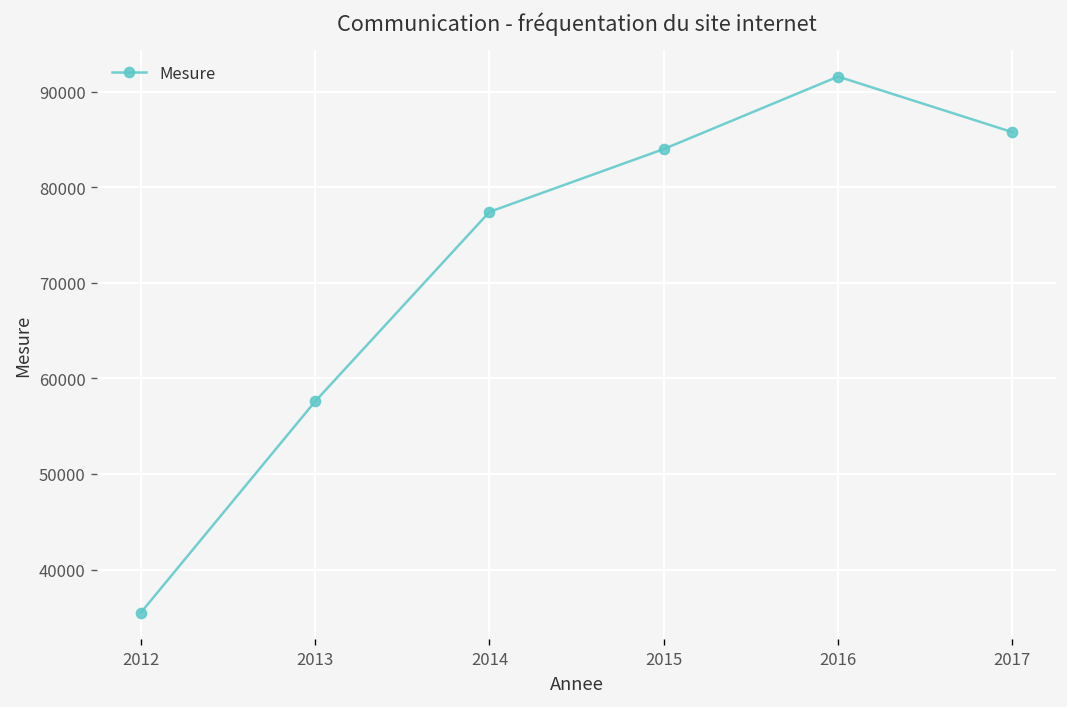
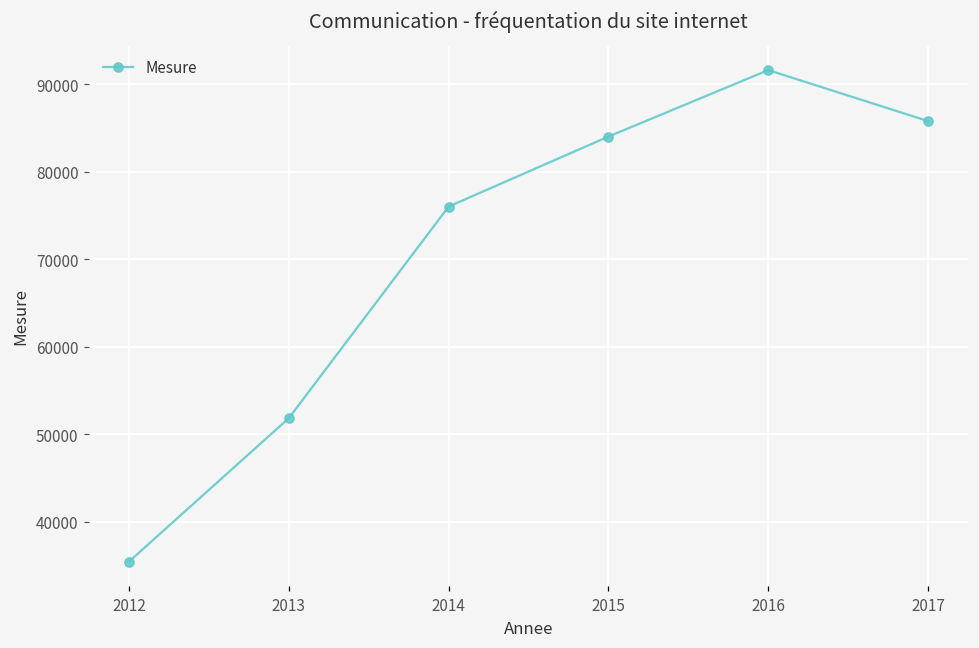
2013: 58000 -> 52000
2014: 77000 -> 76000
